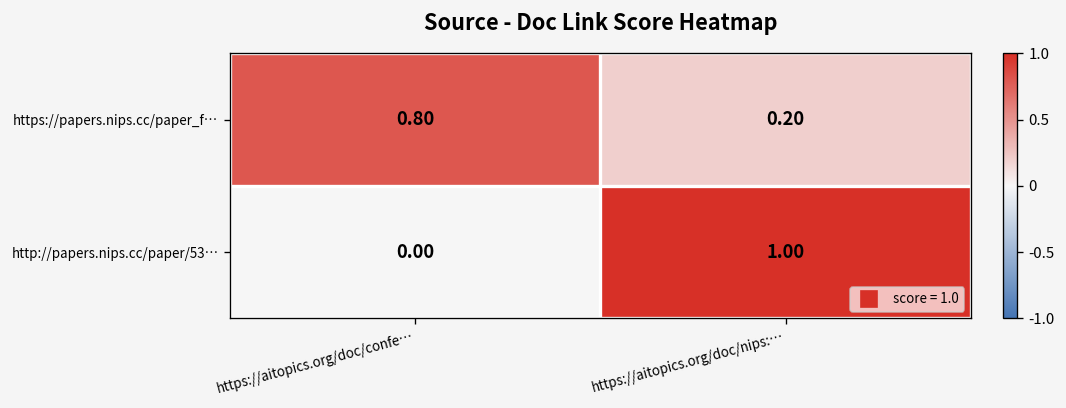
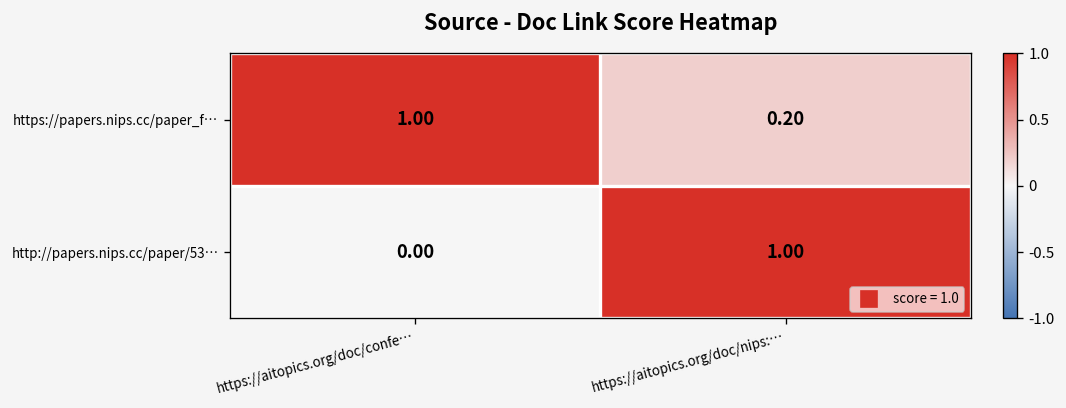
https://papers.nips.cc/paper_f…, https://aitopics.org/doc/confe…: 0.80 -> 1.00
